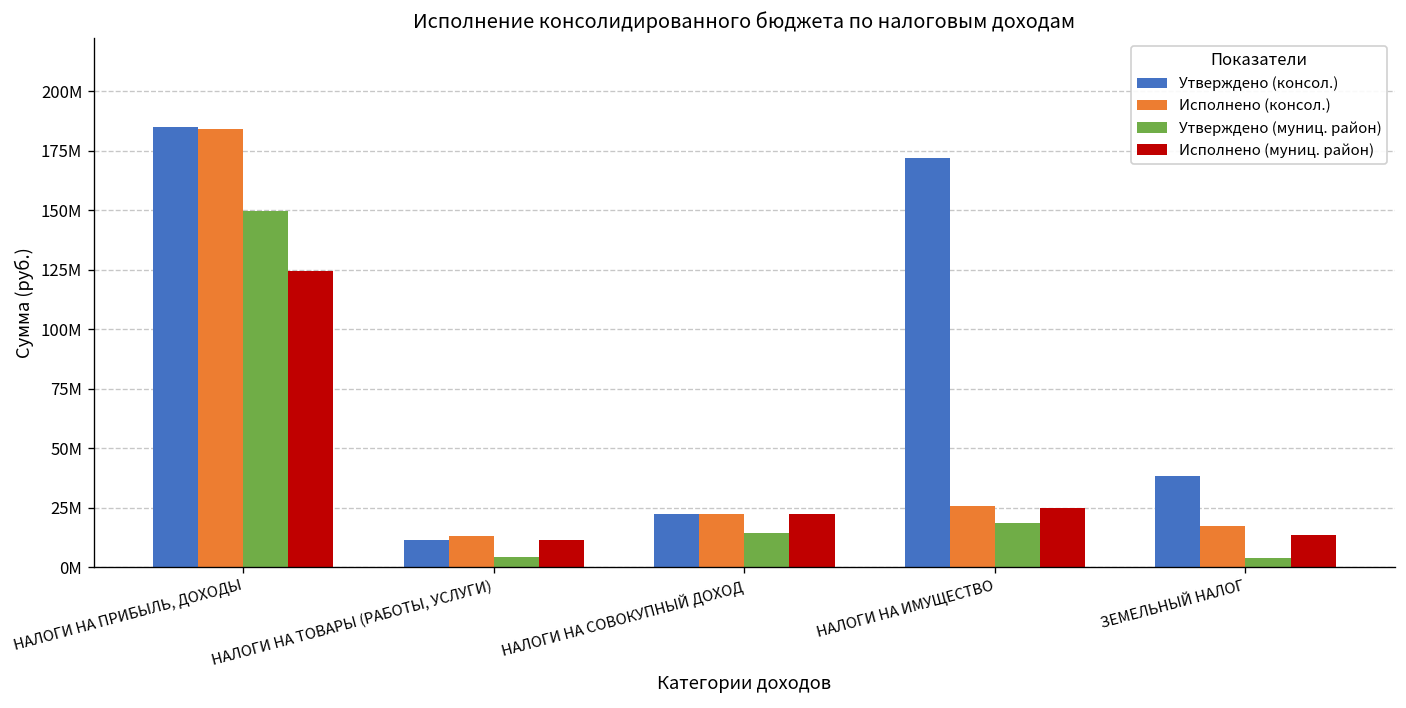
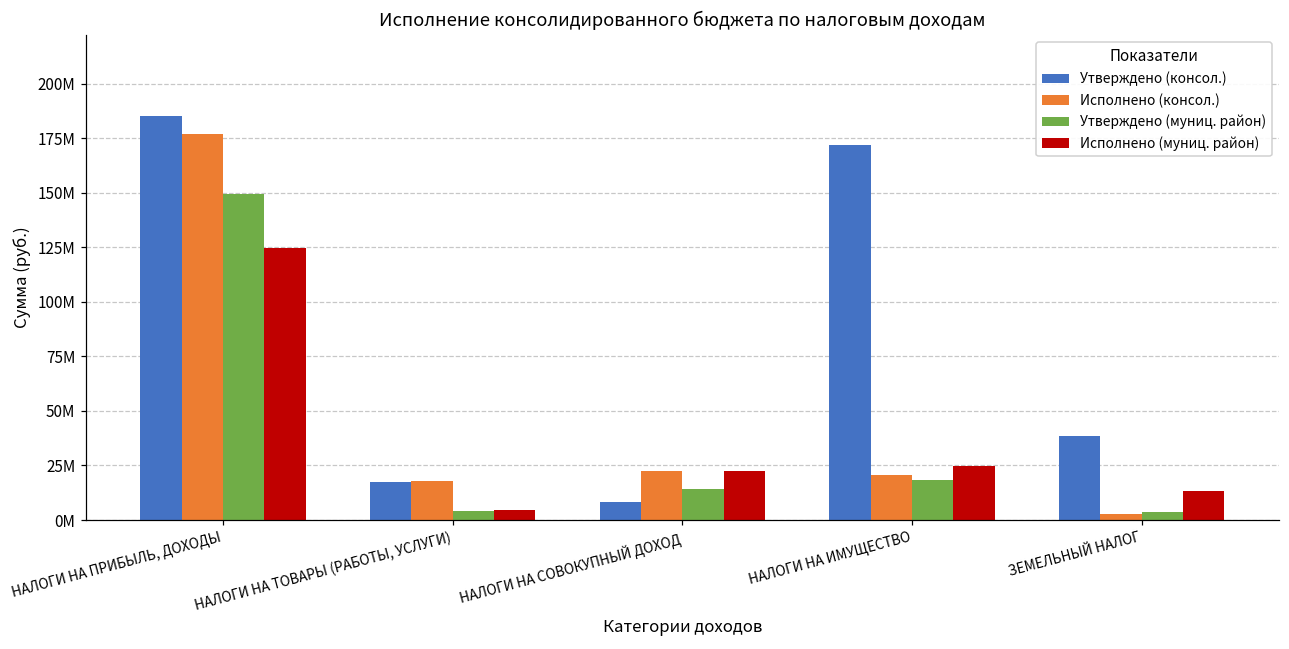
Исполнено (консол.), НАЛОГИ НА ПРИБЫЛЬ, ДОХОДЫ: 184000000 -> 177000000
Утверждено (консол.), НАЛОГИ НА ТОВАРЫ (РАБОТЫ, УСЛУГИ): 12000000 -> 17000000
Исполнено (консол.), НАЛОГИ НА ТОВАРЫ (РАБОТЫ, УСЛУГИ): 13000000 -> 18000000
Исполнено (муниц. район), НАЛОГИ НА ТОВАРЫ (РАБОТЫ, УСЛУГИ): 11000000 -> 5000000
Утверждено (консол.), НАЛОГИ НА СОВОКУПНЫЙ ДОХОД: 22000000 -> 8000000
Исполнено (консол.), НАЛОГИ НА ИМУЩЕСТВО: 26000000 -> 21000000
Исполнено (консол.), ЗЕМЕЛЬНЫЙ НАЛОГ: 18000000 -> 3000000
